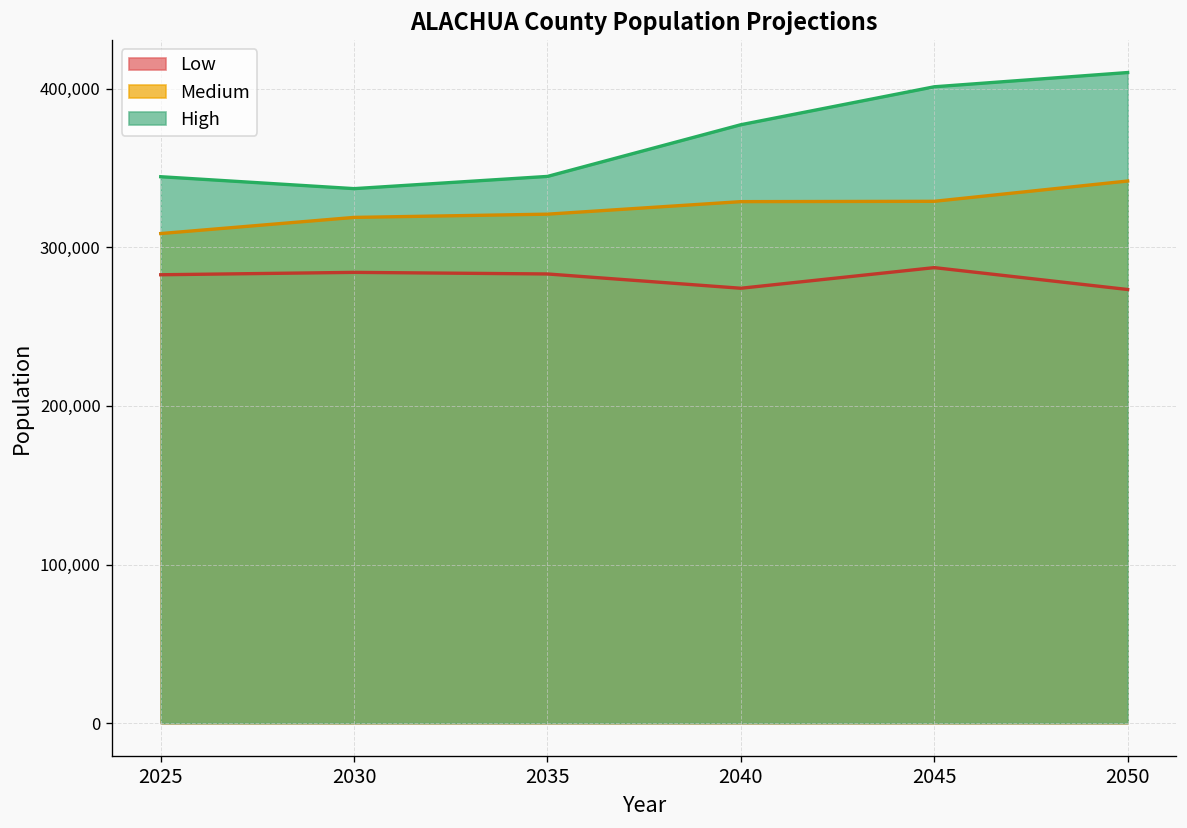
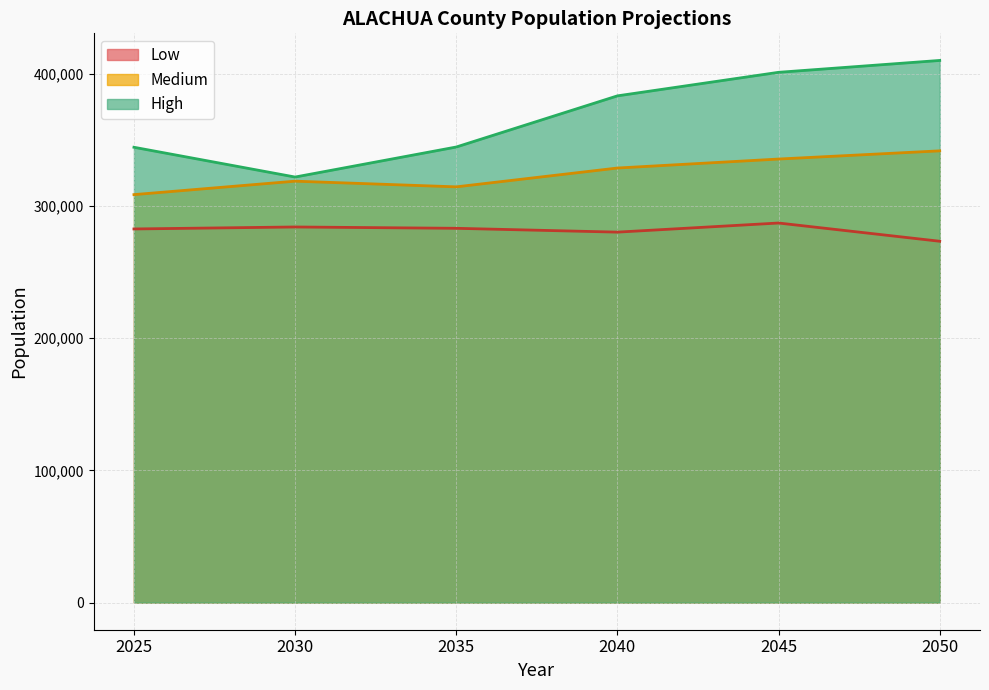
High, 2030: 337,000 -> 322,000
Medium, 2035: 321,000 -> 315,000
Low, 2040: 274,000 -> 280,000
High, 2040: 377,000 -> 383,000
Medium, 2045: 329,000 -> 336,000
